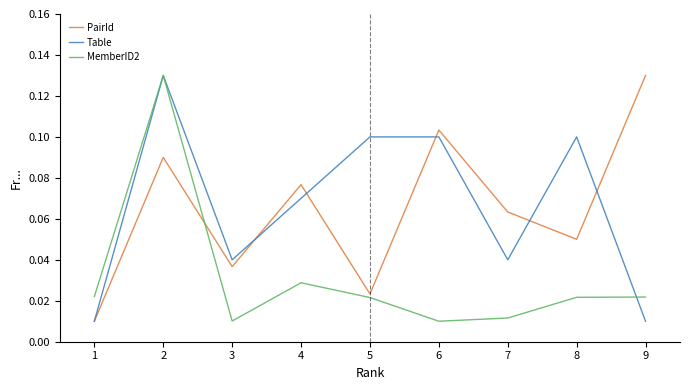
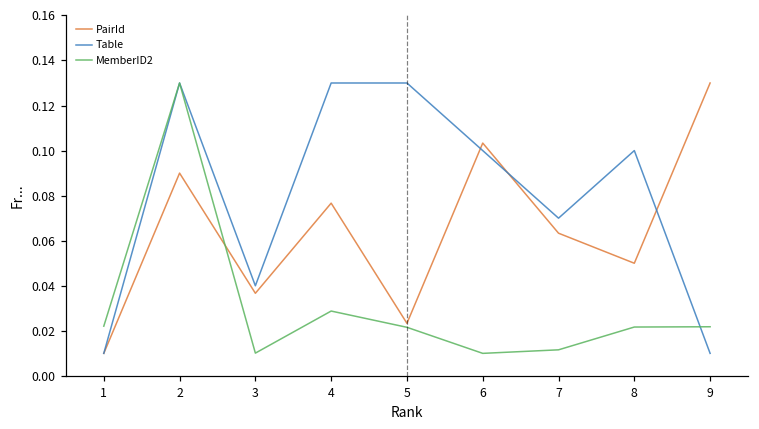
Table, 4: 0.070 -> 0.130
Table, 5: 0.100 -> 0.130
Table, 7: 0.040 -> 0.070
